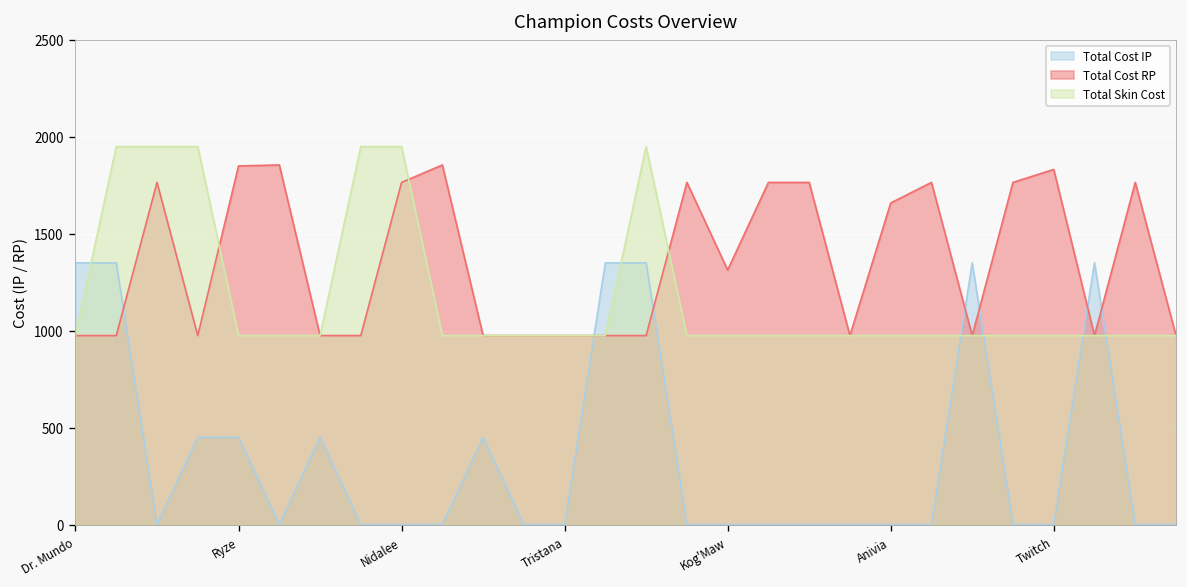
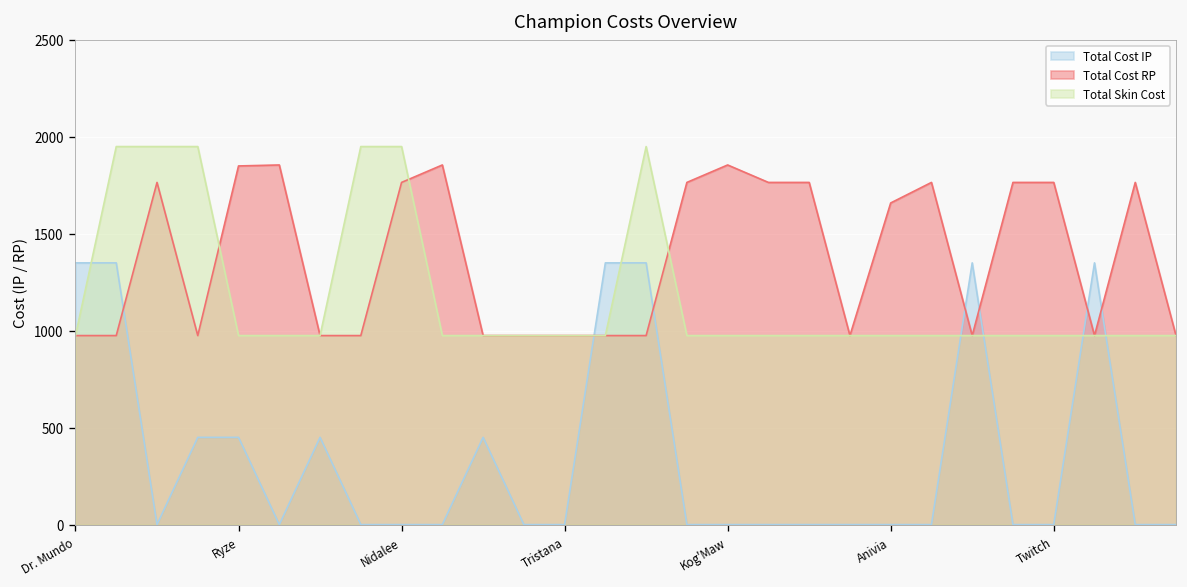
Total Cost RP, Kog'Maw: 1310 -> 1860
Total Cost RP, Twitch: 1830 -> 1770
